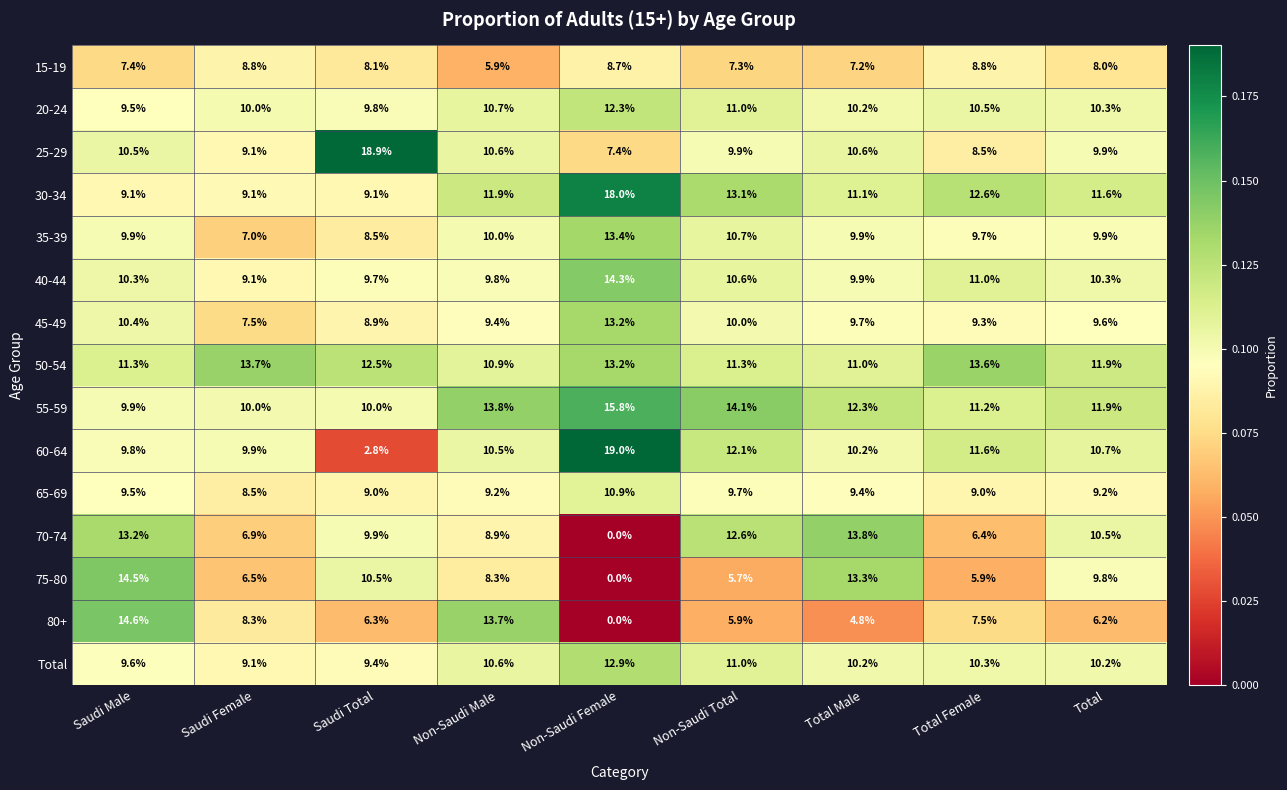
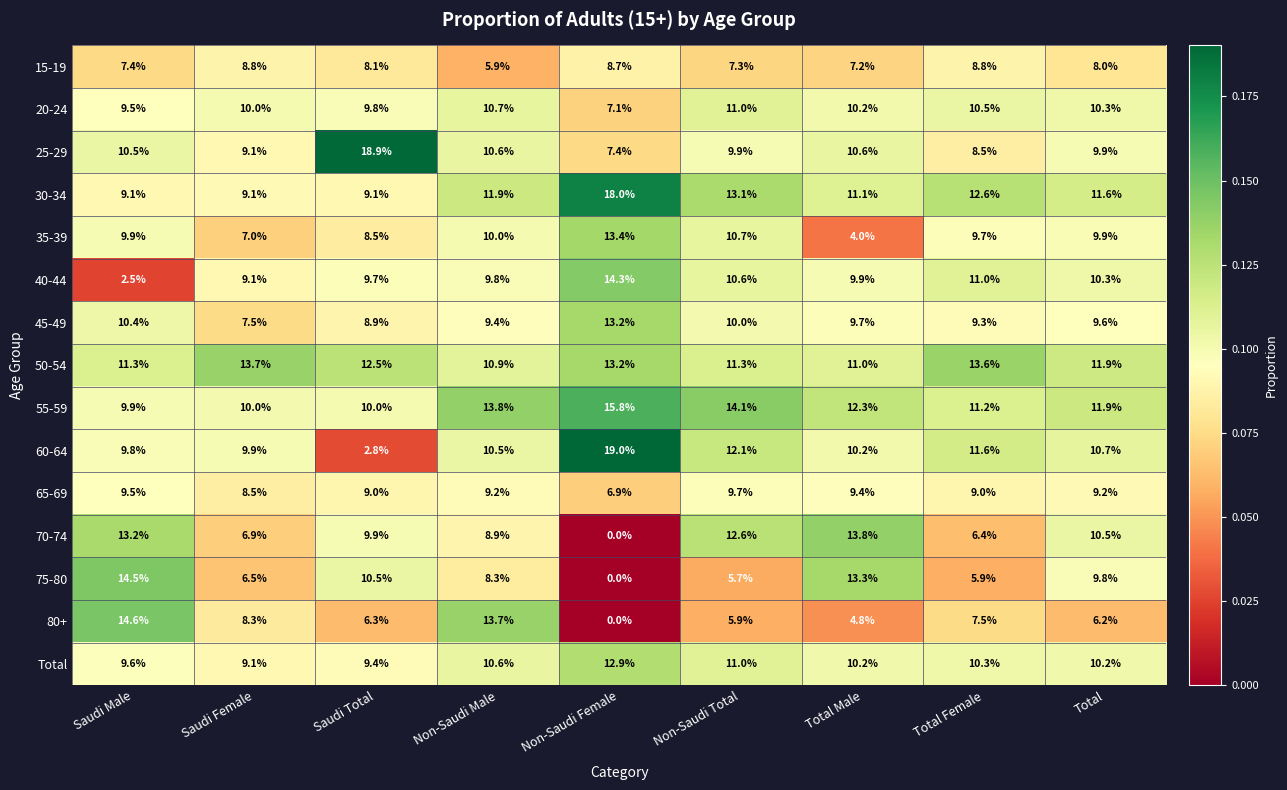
20-24, Non-Saudi Female: 12.3% -> 7.1%
35-39, Total Male: 9.9% -> 4.0%
40-44, Saudi Male: 10.3% -> 2.5%
65-69, Non-Saudi Female: 10.9% -> 6.9%
